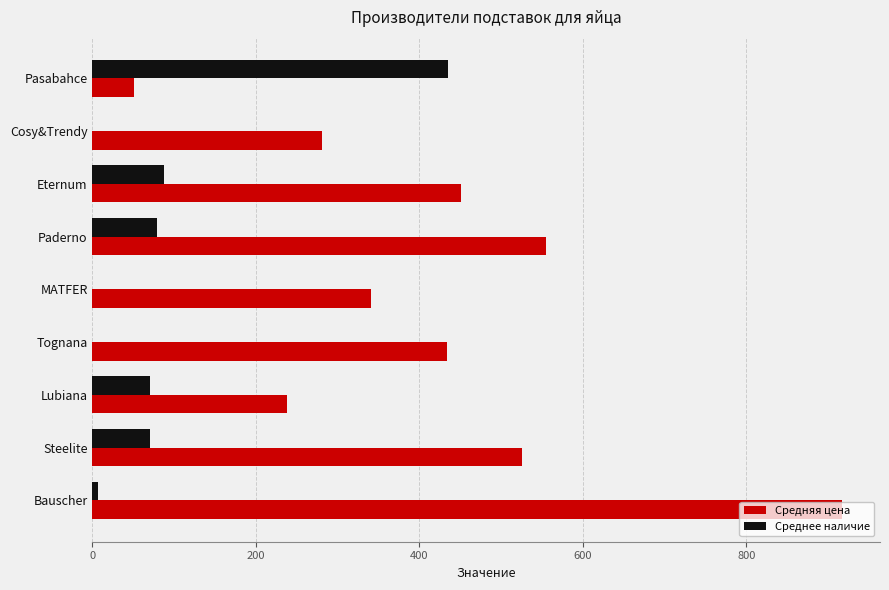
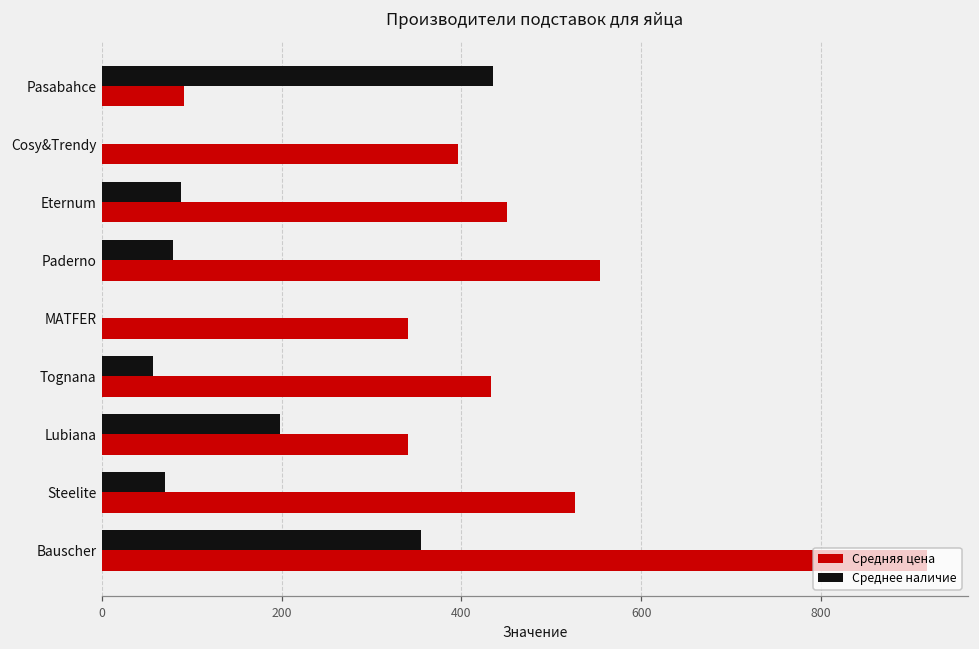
Средняя цена, Pasabahce: 50 -> 90
Средняя цена, Cosy&Trendy: 280 -> 400
Среднее наличие, Tognana: 0 -> 60
Среднее наличие, Lubiana: 70 -> 200
Средняя цена, Lubiana: 240 -> 340
Среднее наличие, Bauscher: 10 -> 350
